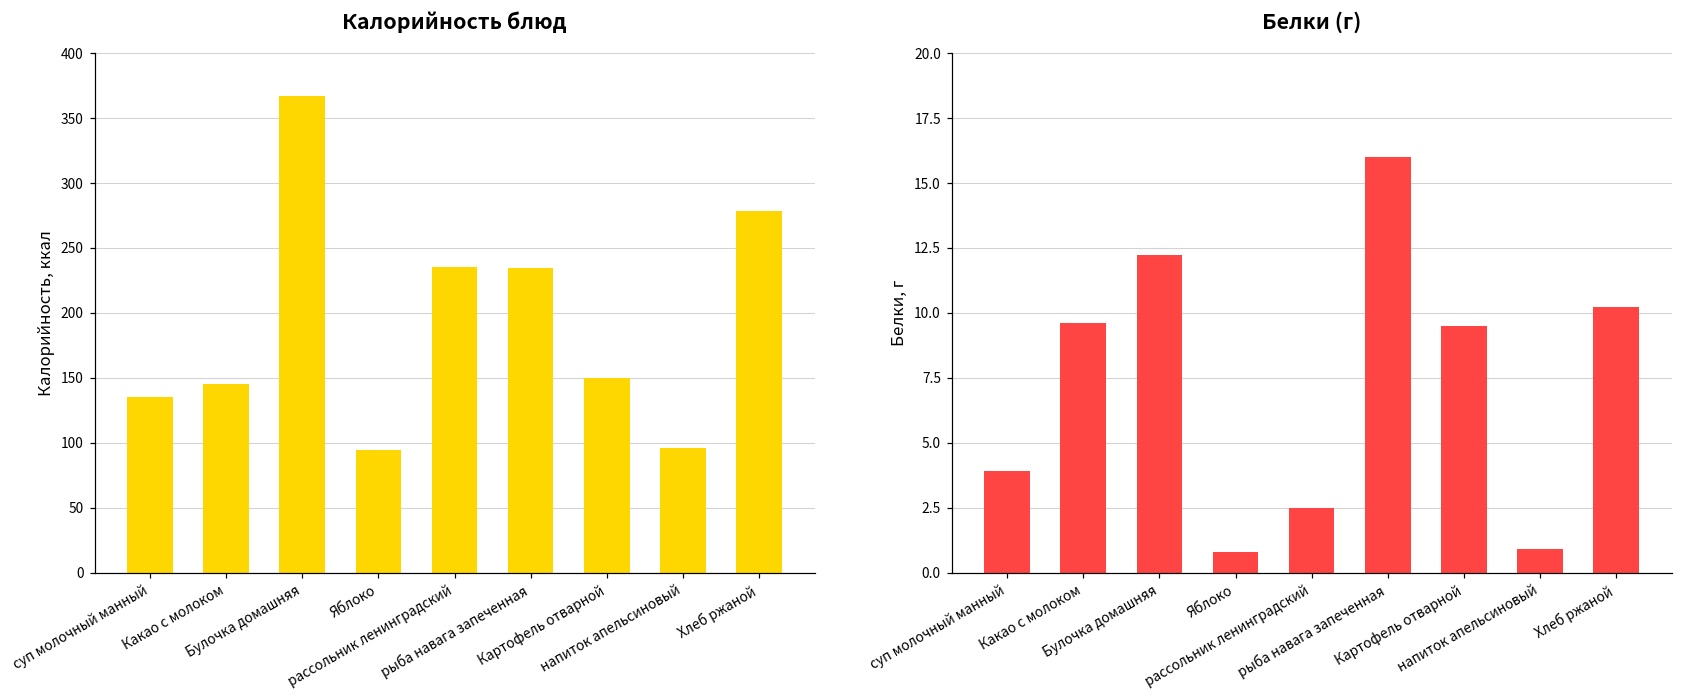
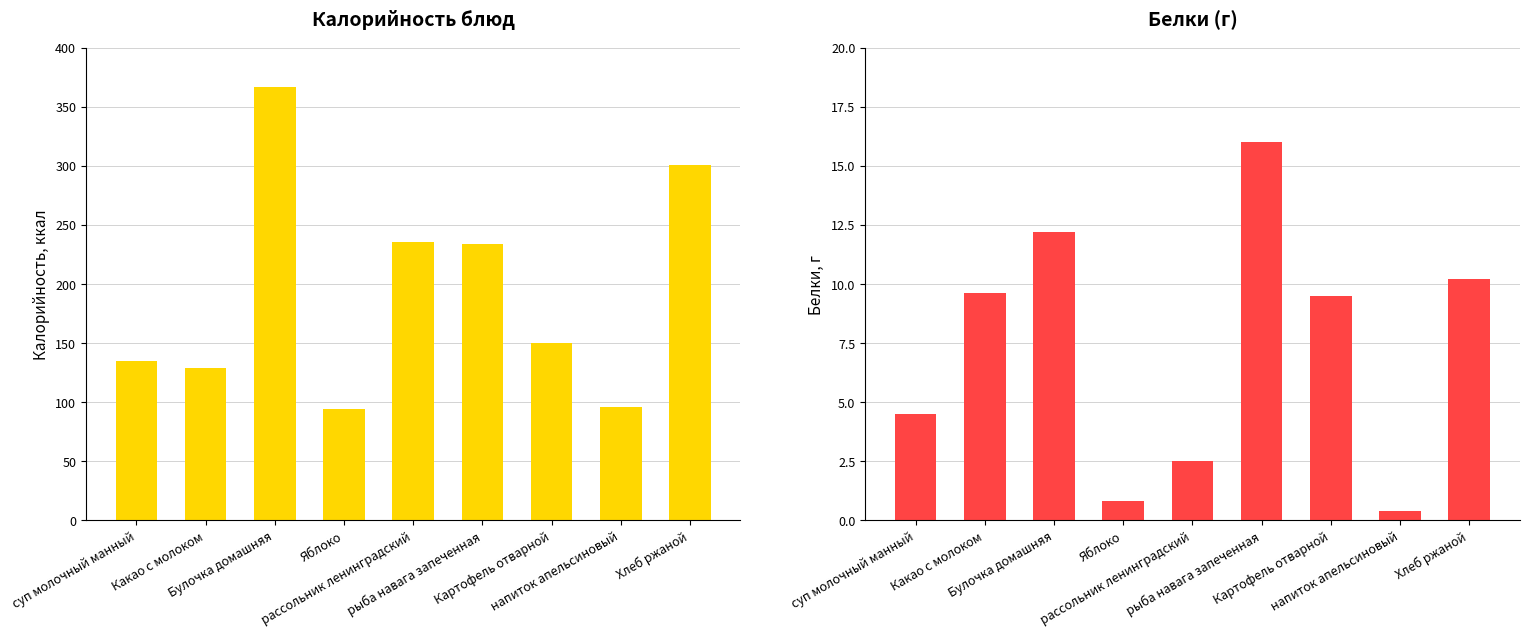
Калорийность блюд, Какао с молоком: 145 -> 129
Калорийность блюд, Хлеб ржаной: 278 -> 301
Белки (г), суп молочный манный: 3.9 -> 4.5
Белки (г), напиток апельсиновый: 0.9 -> 0.4
